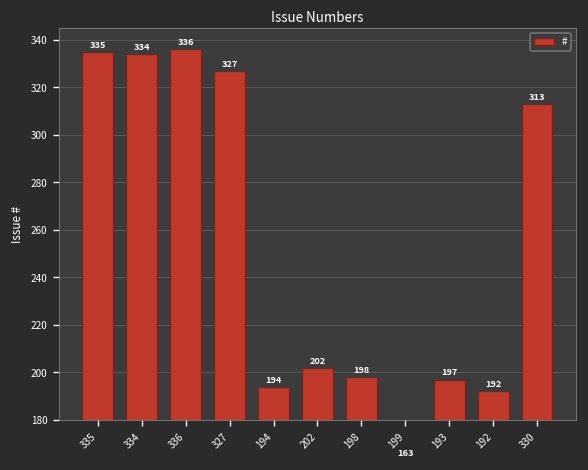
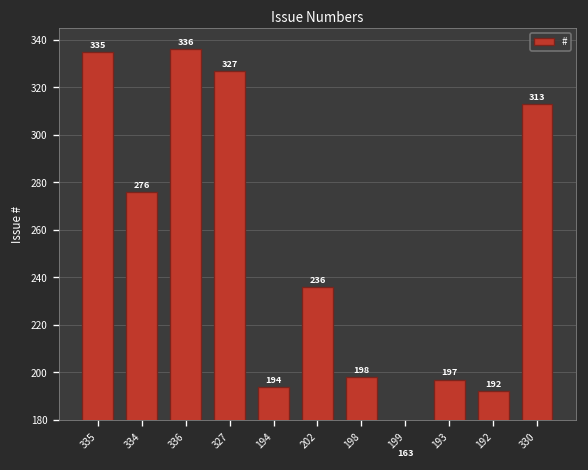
334: 334 -> 276
202: 202 -> 236
